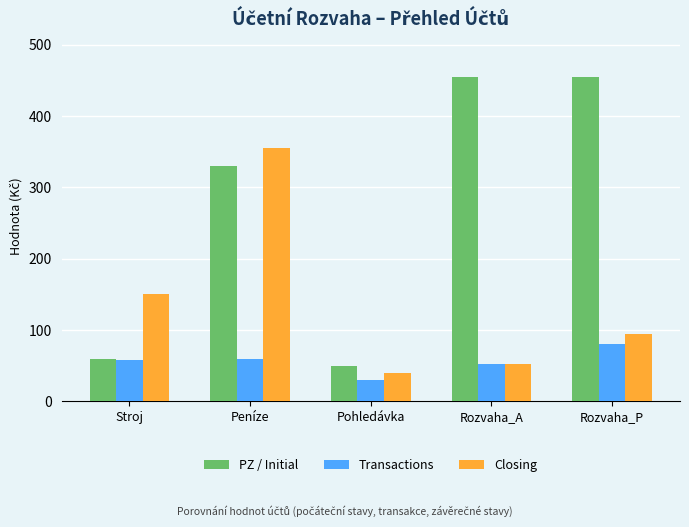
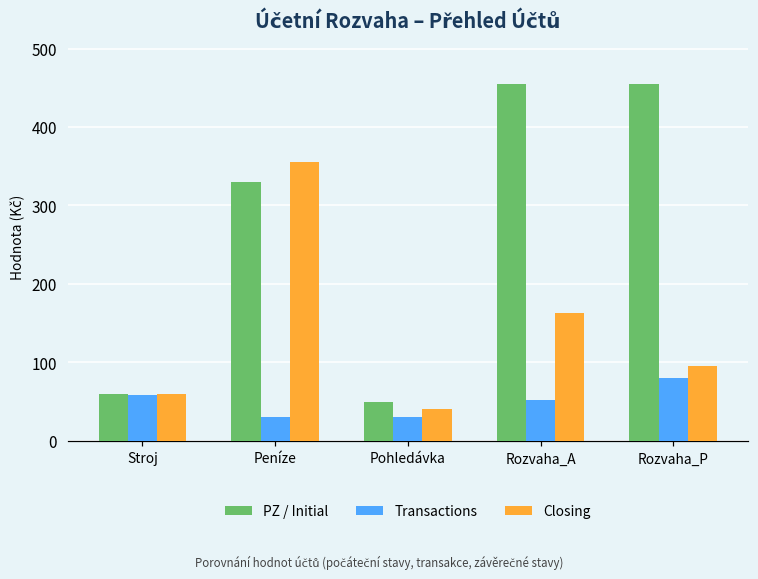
Closing, Stroj: 150 -> 60
Transactions, Peníze: 60 -> 30
Closing, Rozvaha_A: 50 -> 160
